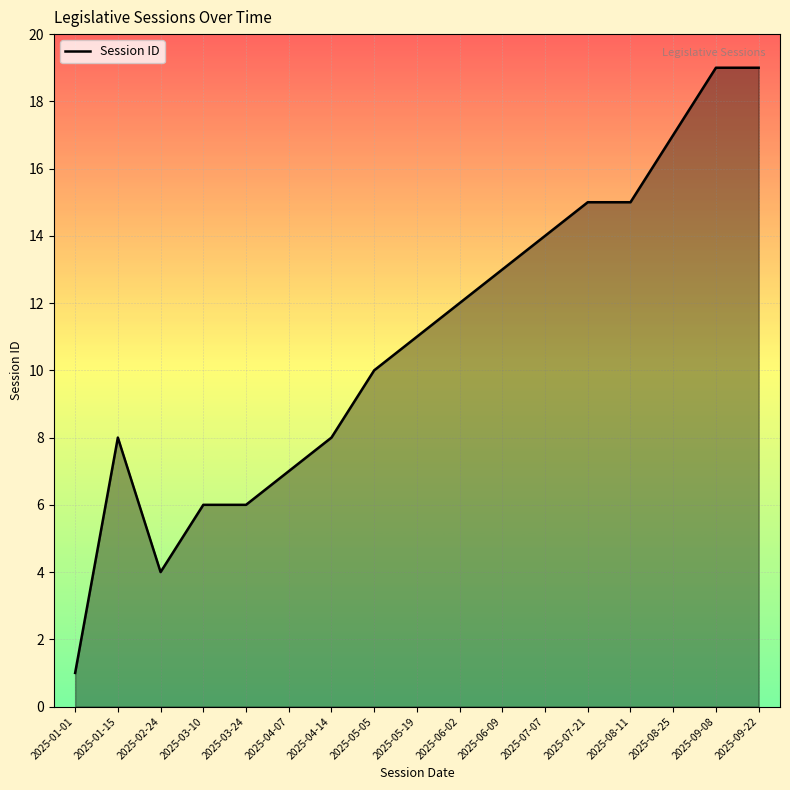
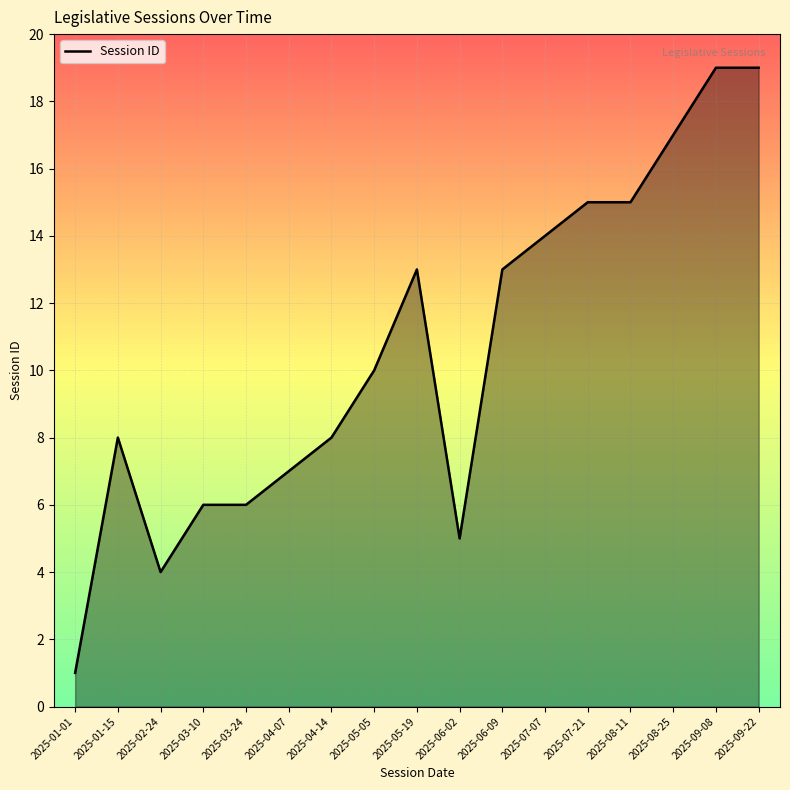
2025-05-19: 11 -> 13
2025-06-02: 12 -> 5
